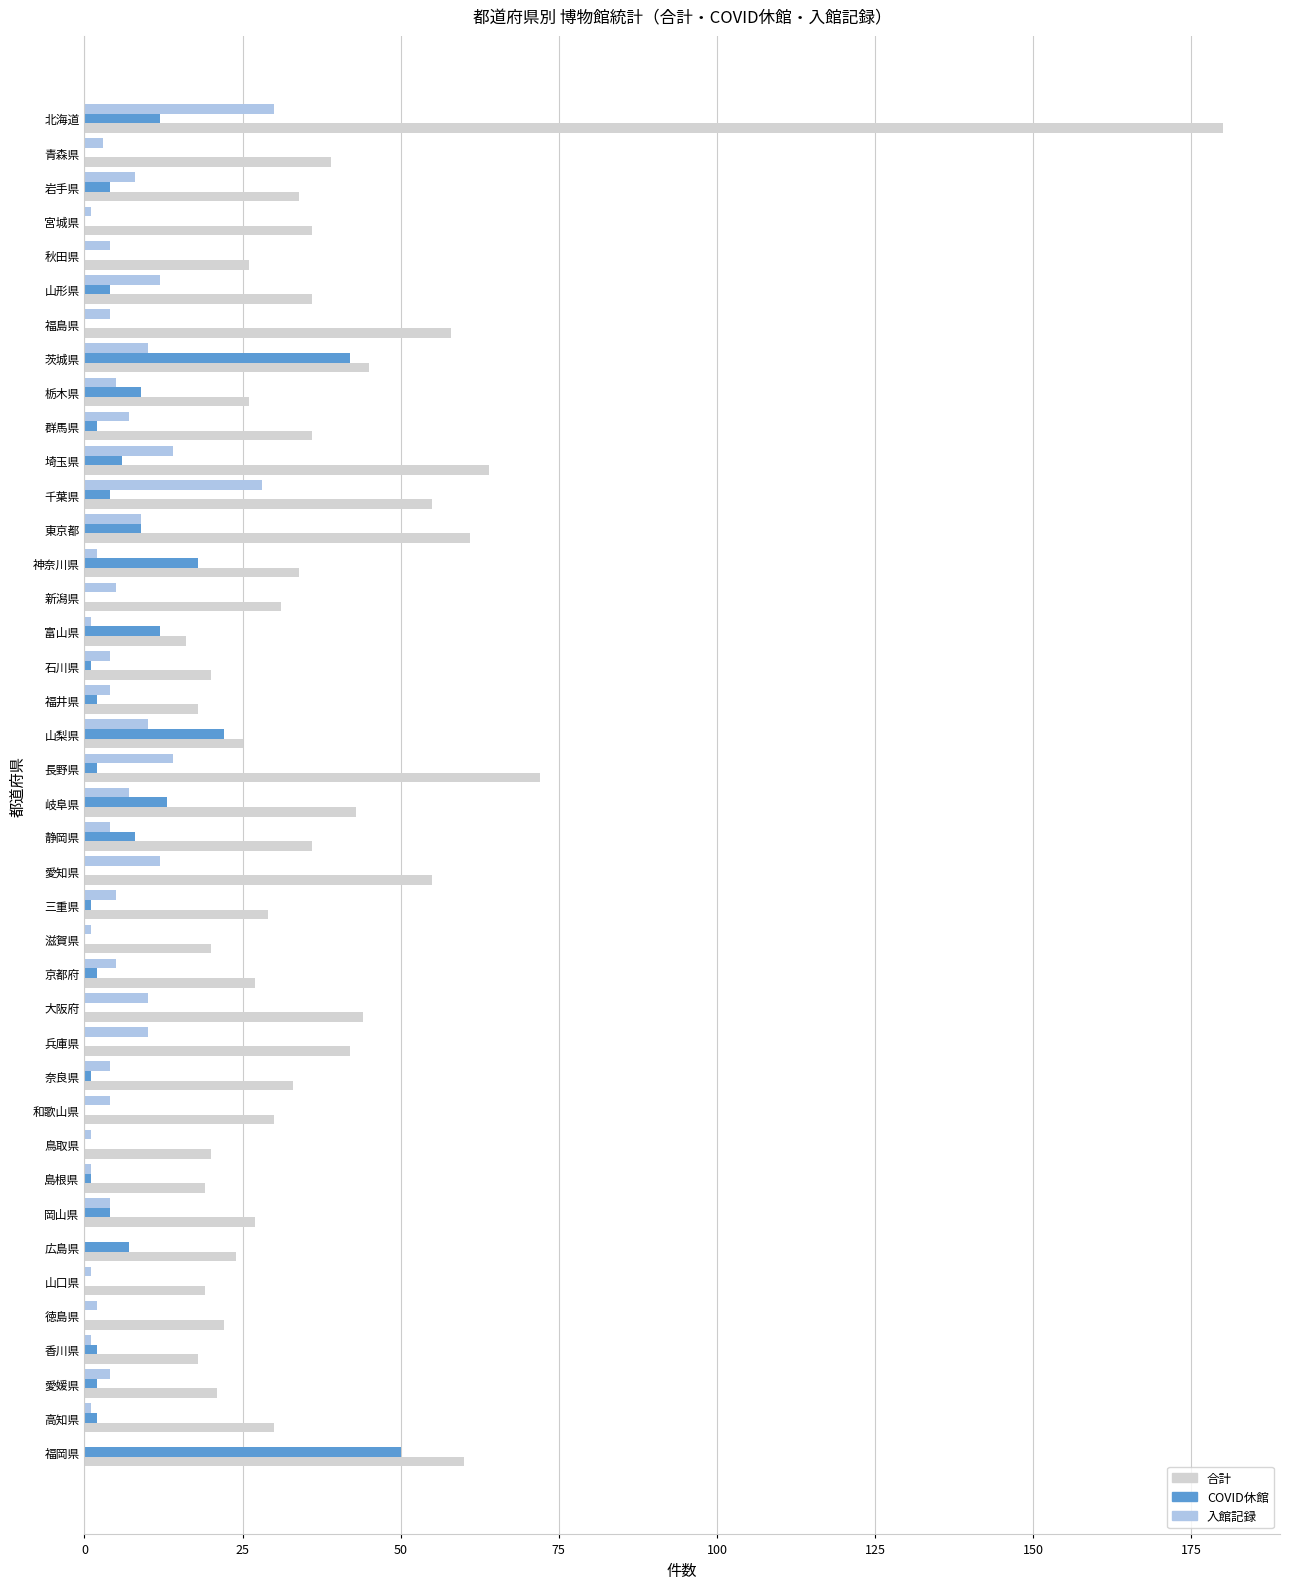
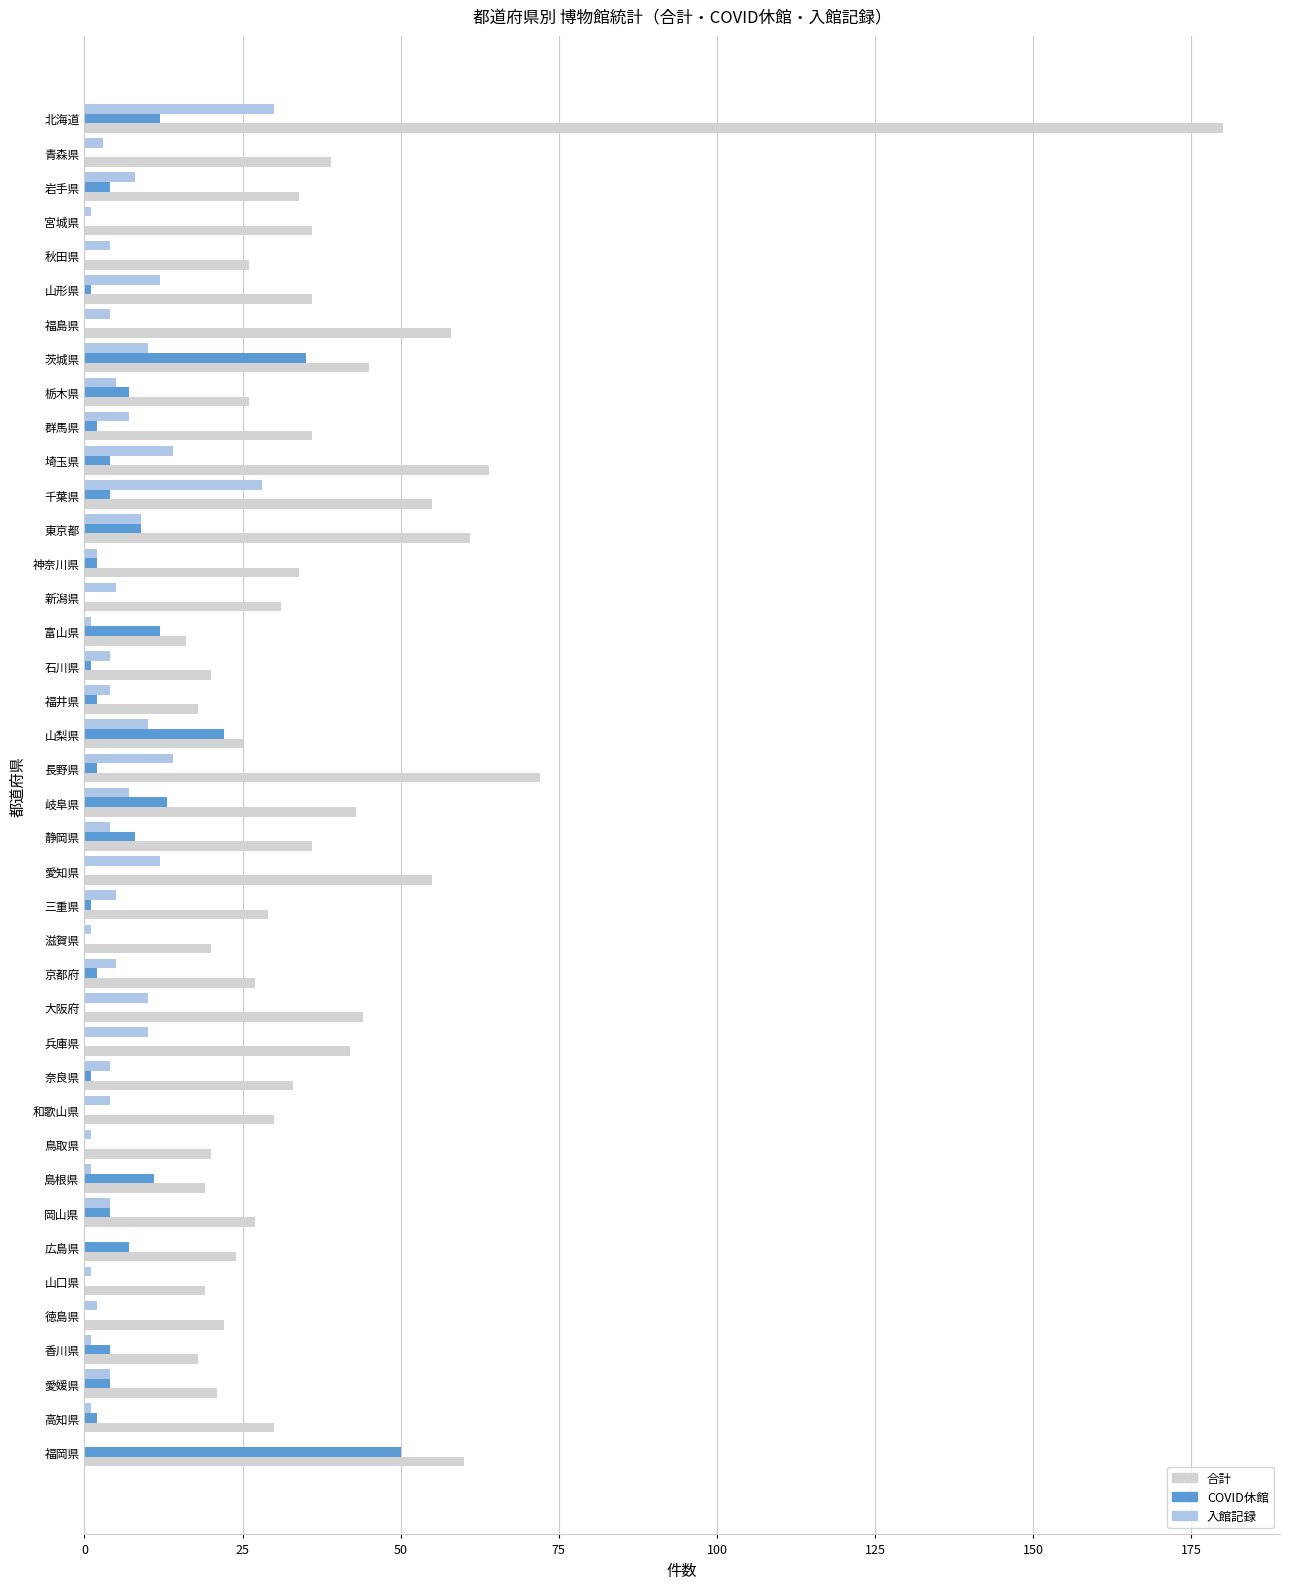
COVID休館, 山形県: 4 -> 1
COVID休館, 茨城県: 42 -> 35
COVID休館, 栃木県: 9 -> 7
COVID休館, 埼玉県: 6 -> 4
COVID休館, 神奈川県: 18 -> 2
COVID休館, 島根県: 1 -> 11
COVID休館, 香川県: 2 -> 4
COVID休館, 愛媛県: 2 -> 4
